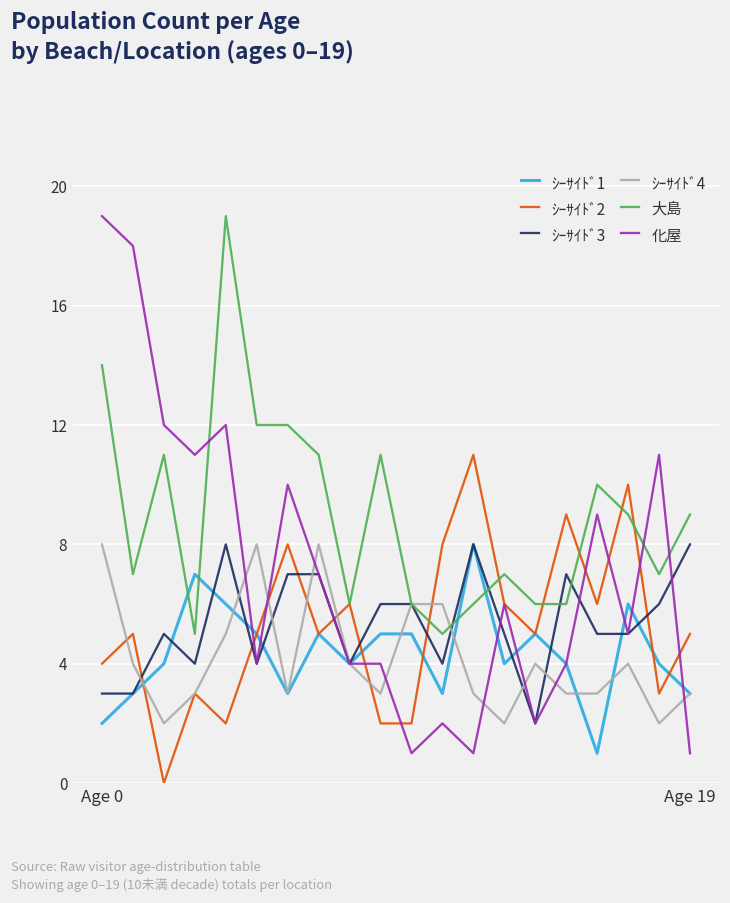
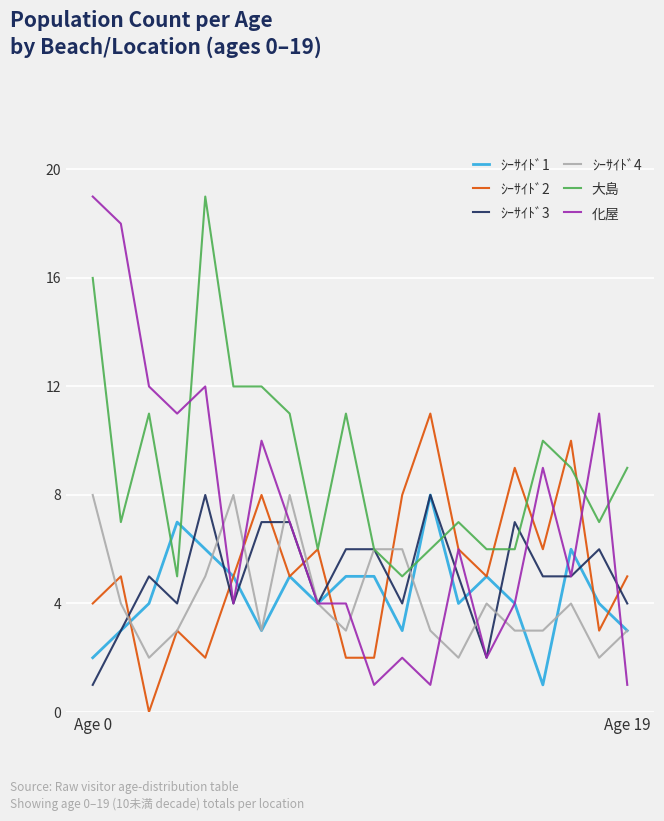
ｼｰｻｲﾄﾞ3, Age 0: 3 -> 1
大島, Age 0: 14 -> 16
ｼｰｻｲﾄﾞ3, Age 19: 8 -> 4
